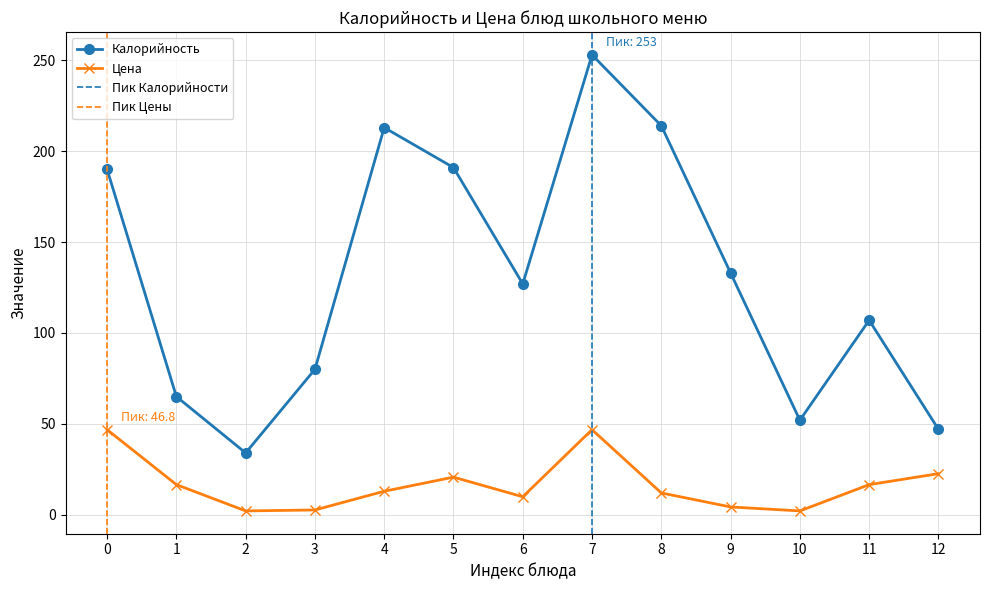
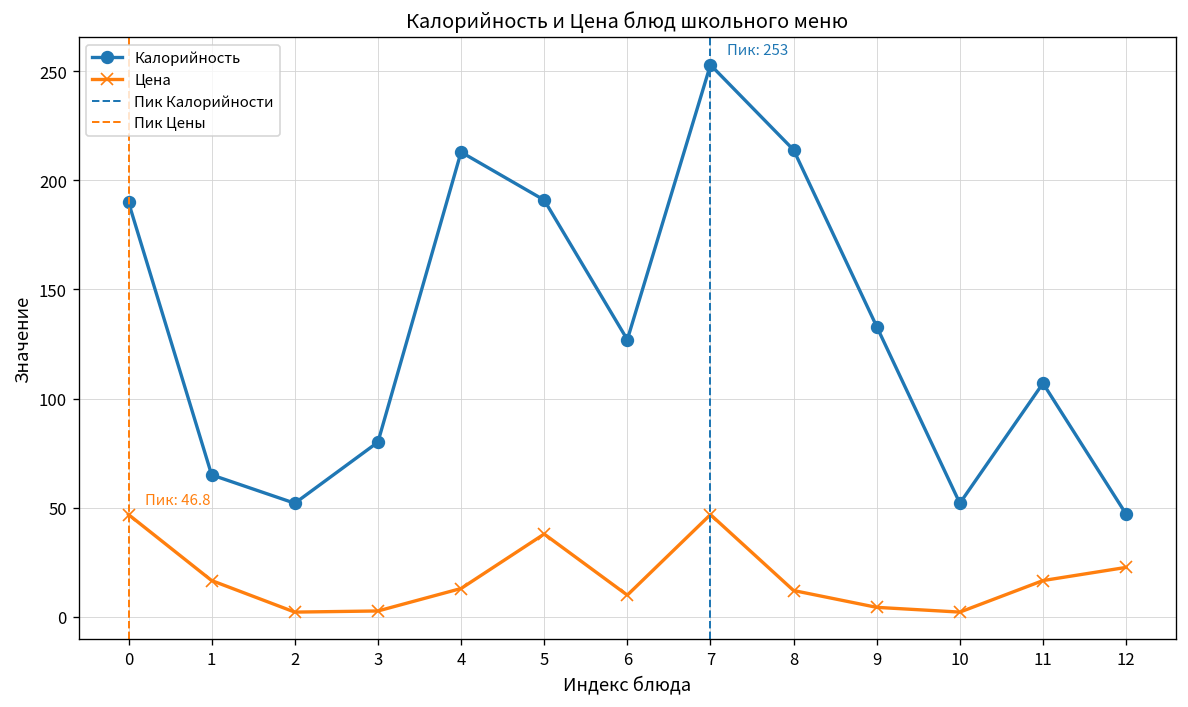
Калорийность, 2: 34 -> 52
Цена, 5: 21 -> 38
